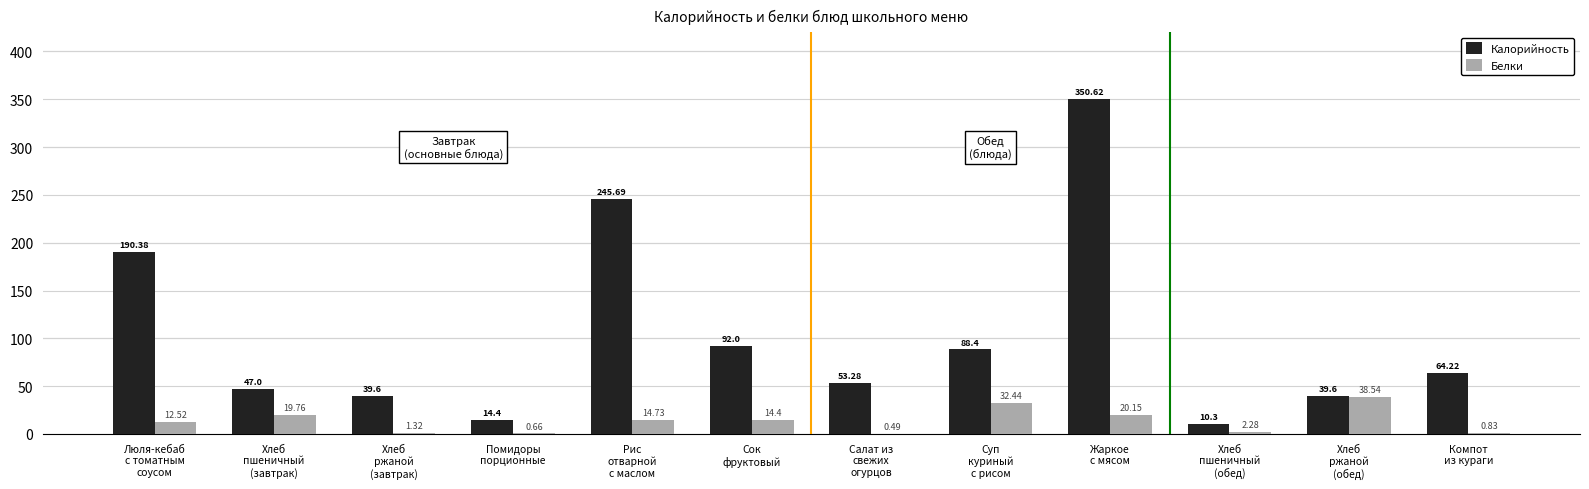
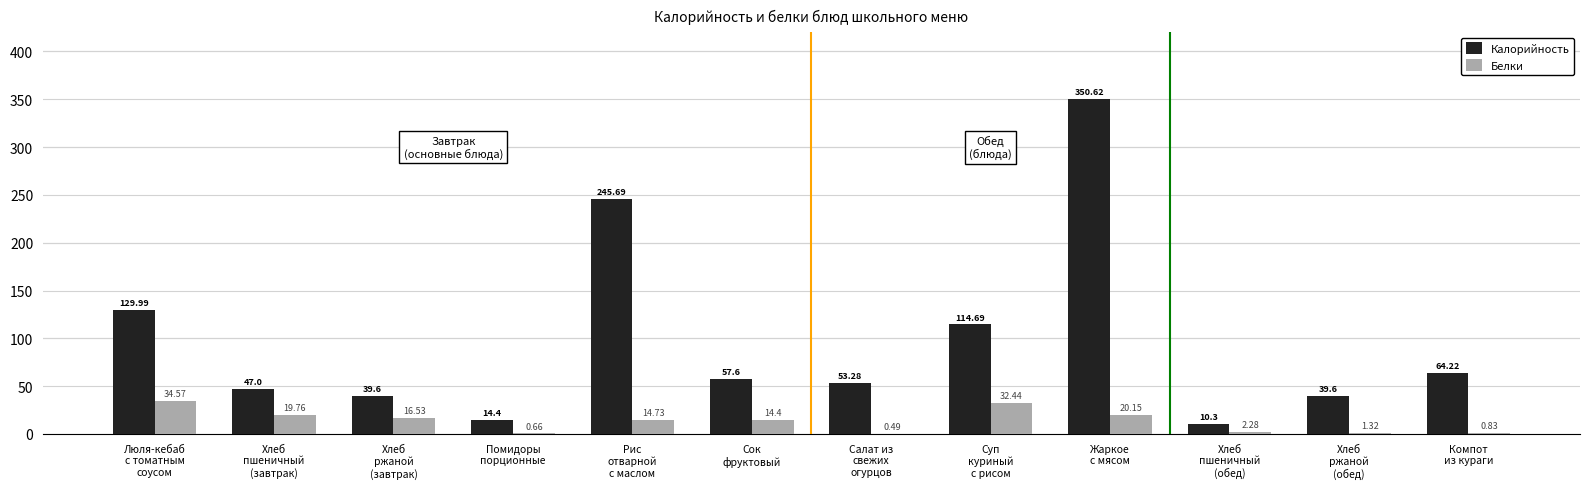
Калорийность, Люля-кебаб с томатным соусом: 190.38 -> 129.99
Белки, Люля-кебаб с томатным соусом: 12.52 -> 34.57
Белки, Хлеб ржаной (завтрак): 1.32 -> 16.53
Калорийность, Сок фруктовый: 92.0 -> 57.6
Калорийность, Суп куриный с рисом: 88.4 -> 114.69
Белки, Хлеб ржаной (обед): 38.54 -> 1.32
